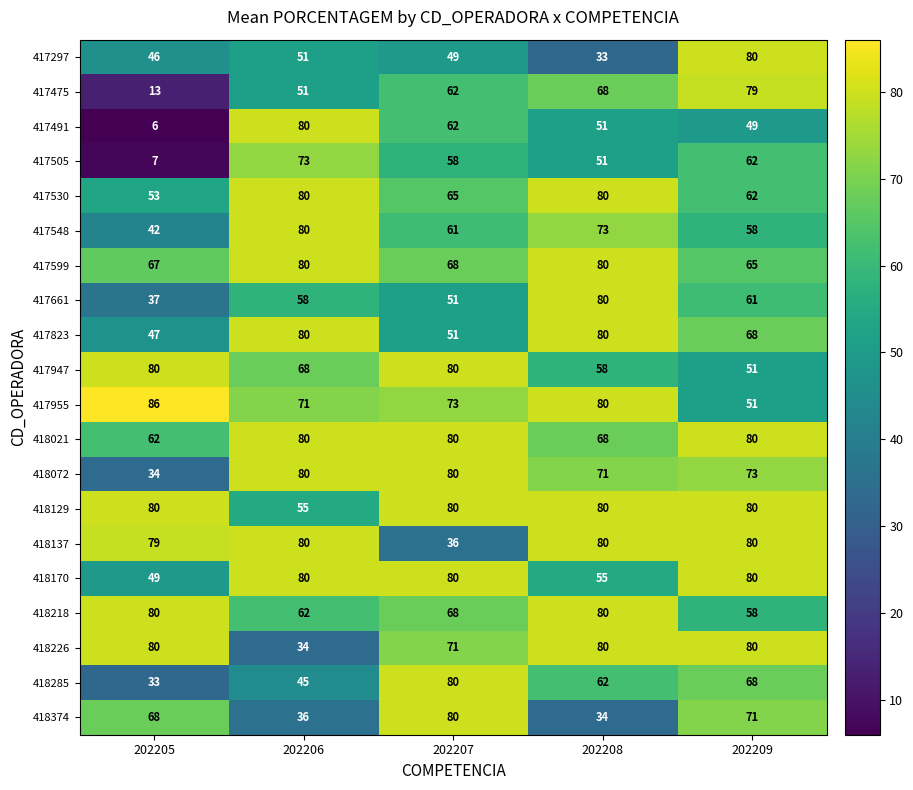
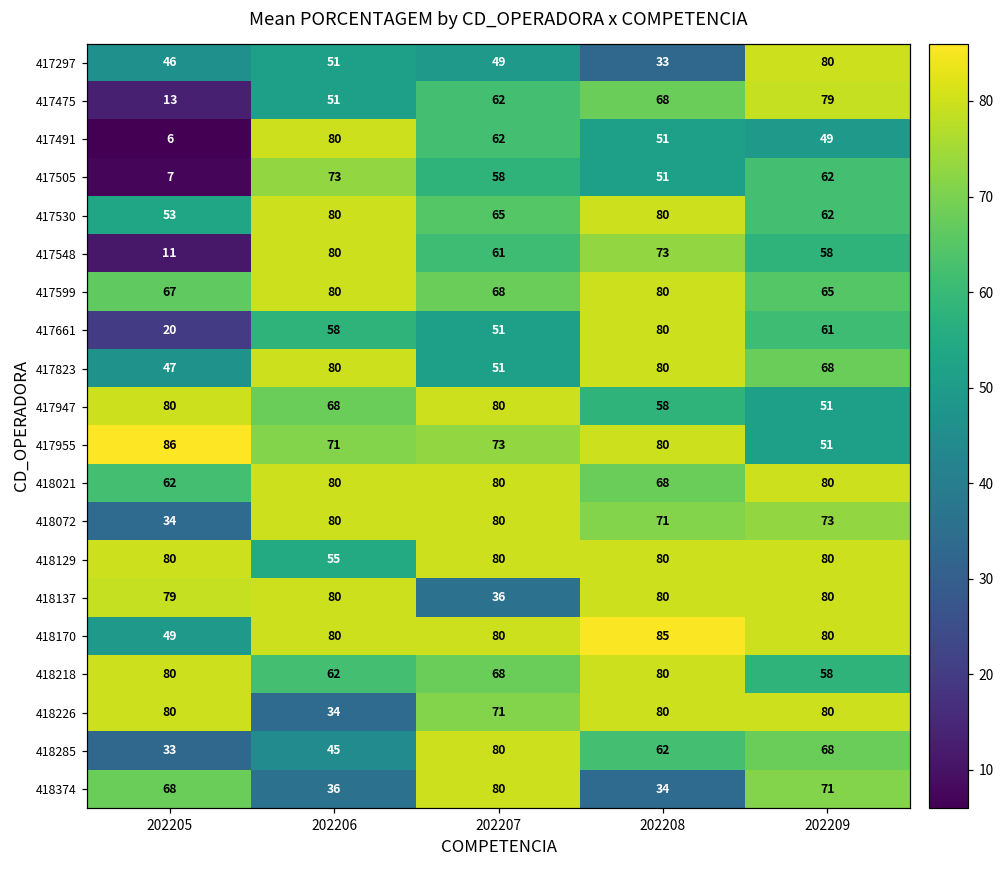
417548, 202205: 42 -> 11
417661, 202205: 37 -> 20
418170, 202208: 55 -> 85
